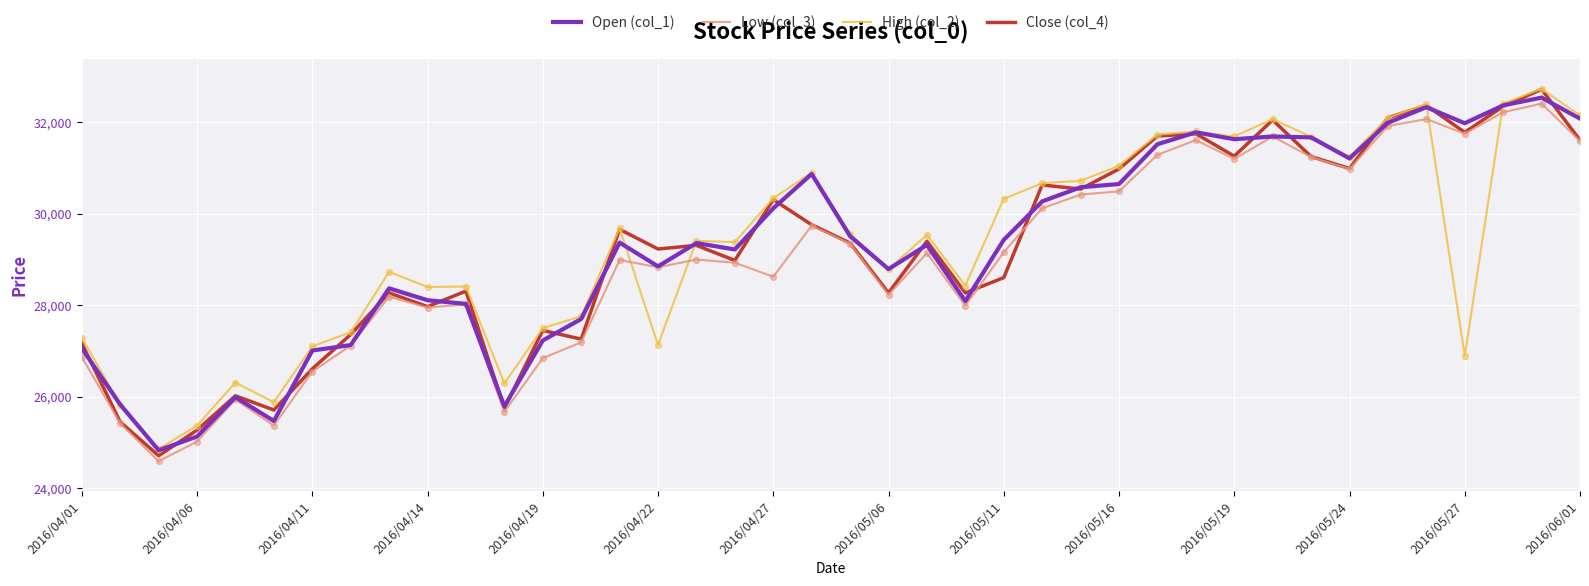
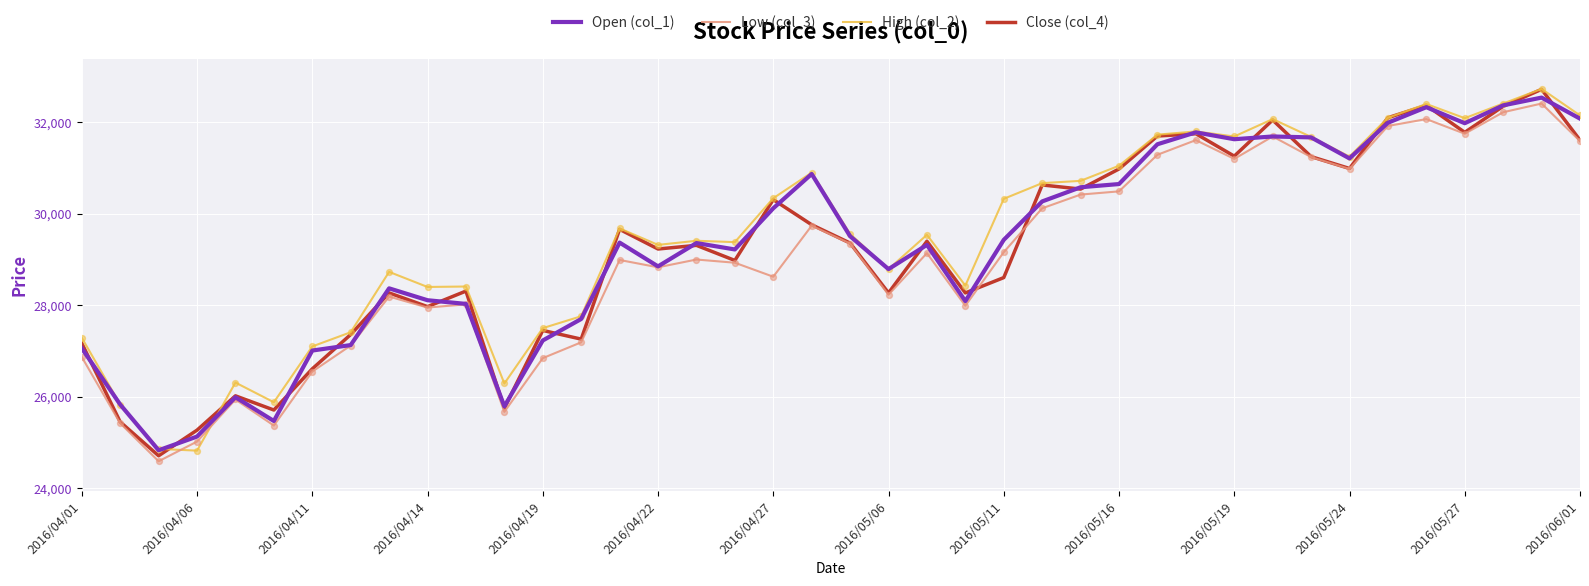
High (col_2), 2016/04/06: 25,400 -> 24,800
High (col_2), 2016/04/22: 27,100 -> 29,300
High (col_2), 2016/05/27: 26,900 -> 32,100
